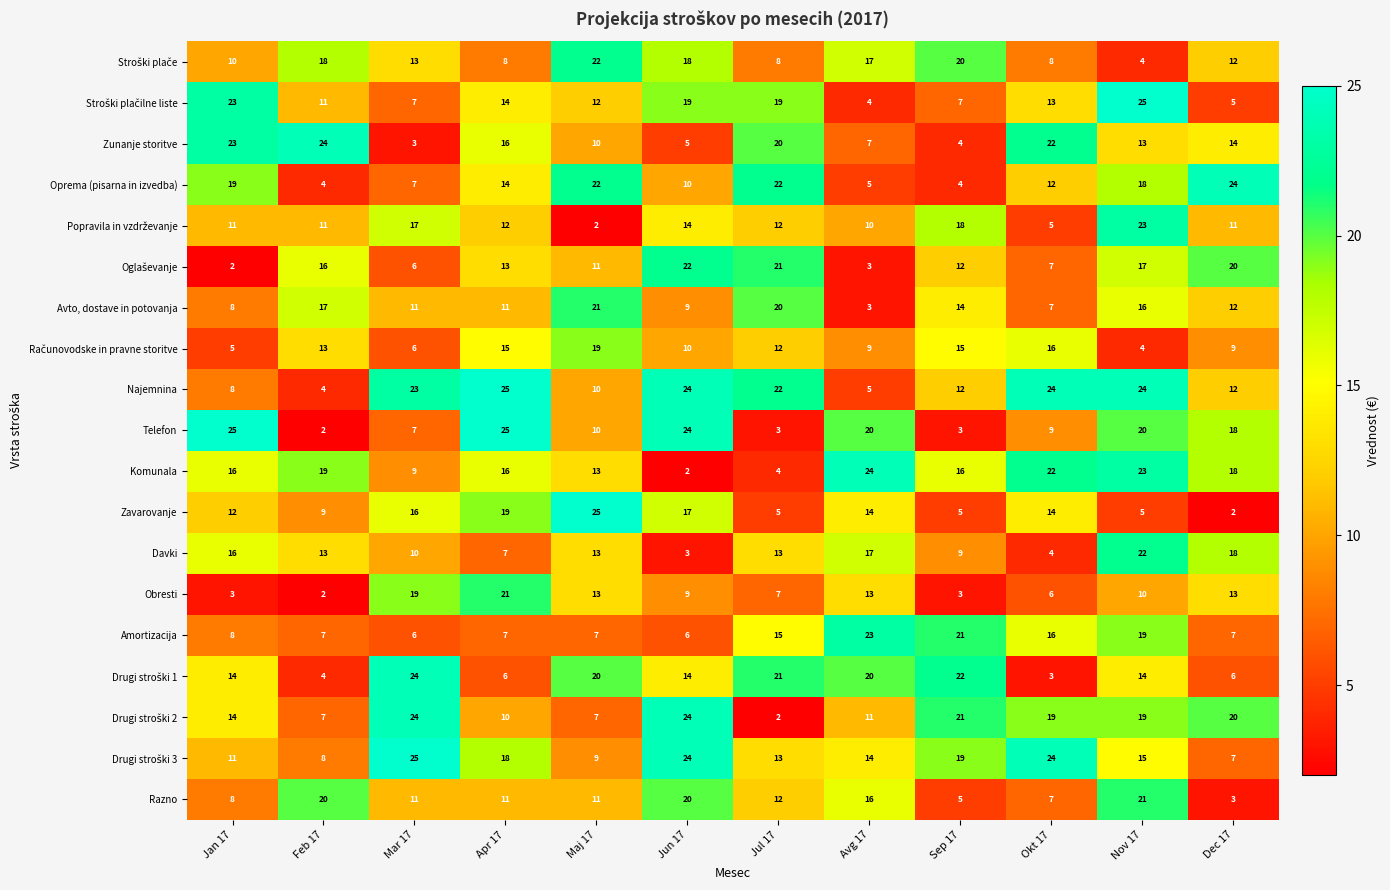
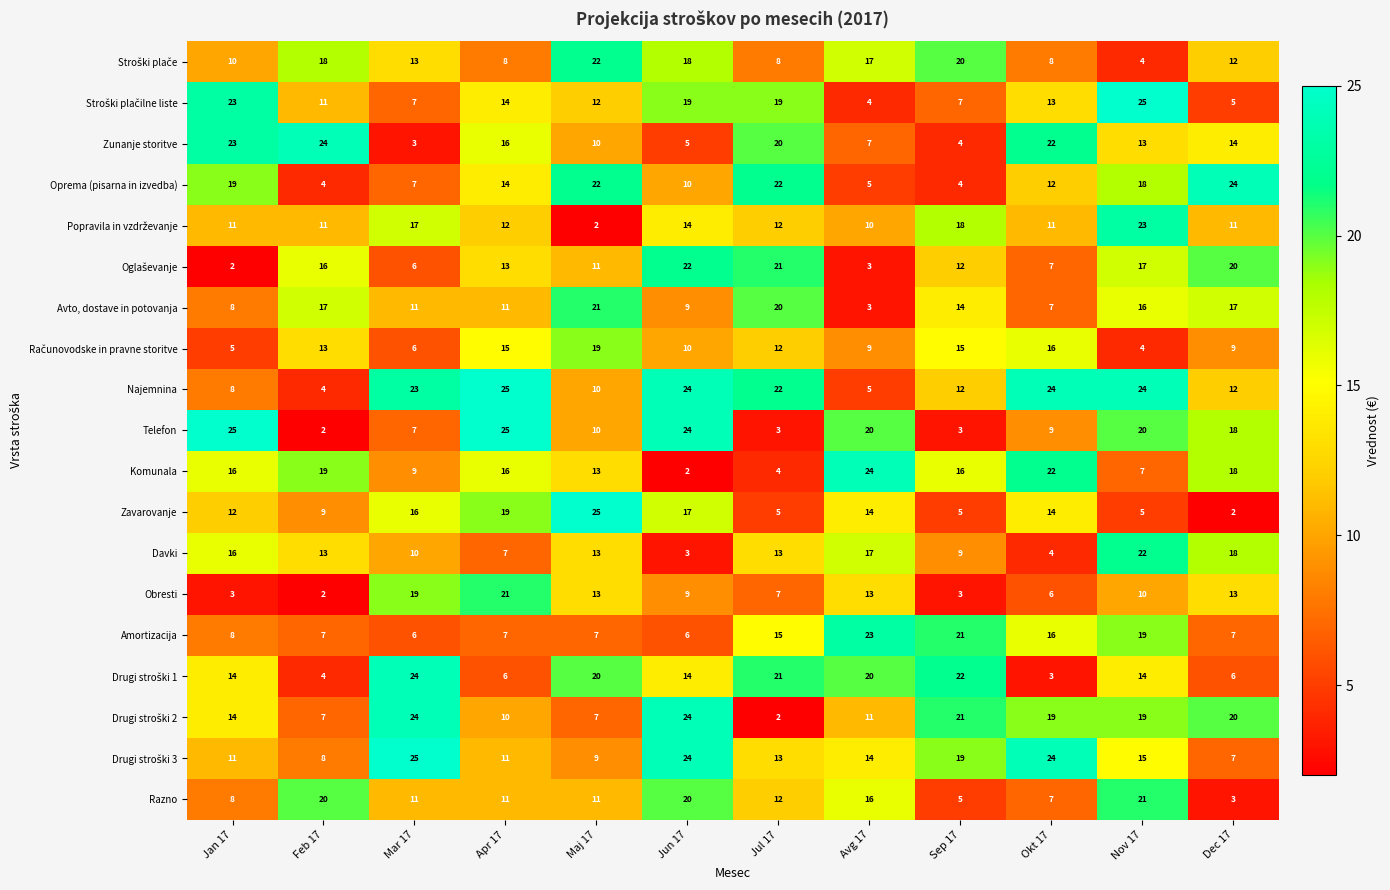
Popravila in vzdrževanje, Okt 17: 5 -> 11
Avto, dostave in potovanja, Dec 17: 12 -> 17
Komunala, Nov 17: 23 -> 7
Drugi stroški 3, Apr 17: 18 -> 11
